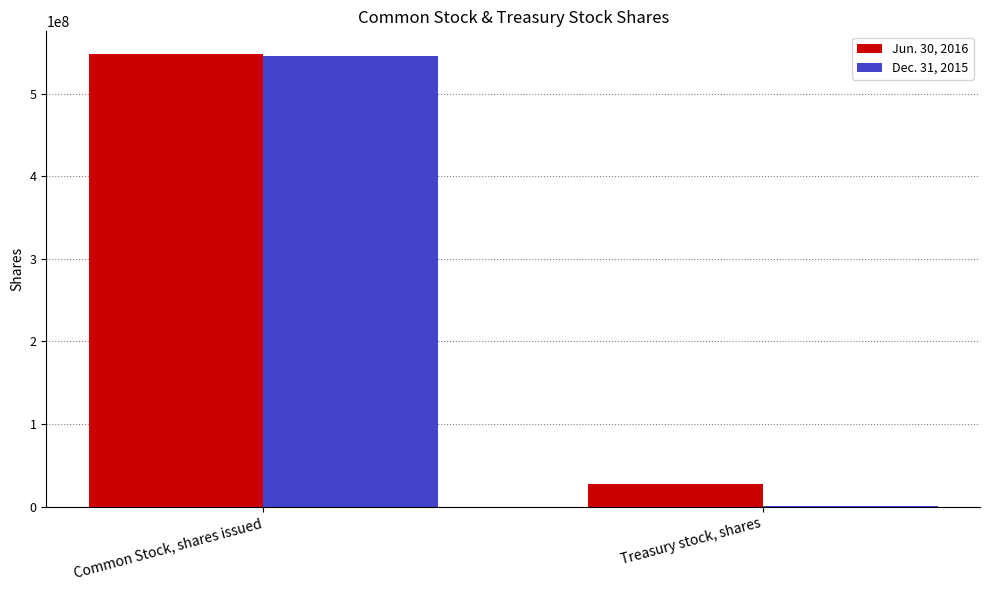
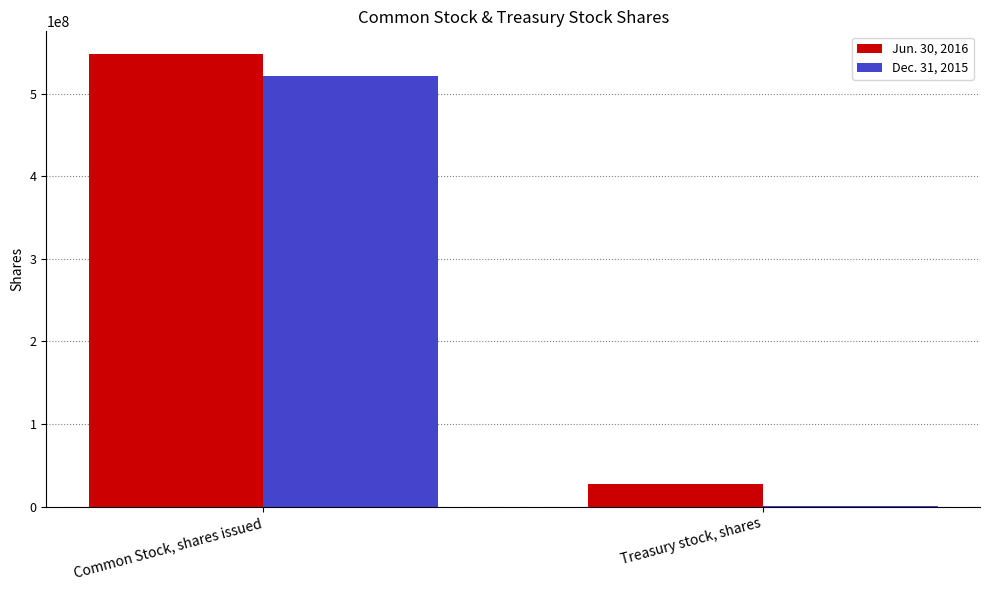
Dec. 31, 2015, Common Stock, shares issued: 550000000 -> 520000000
